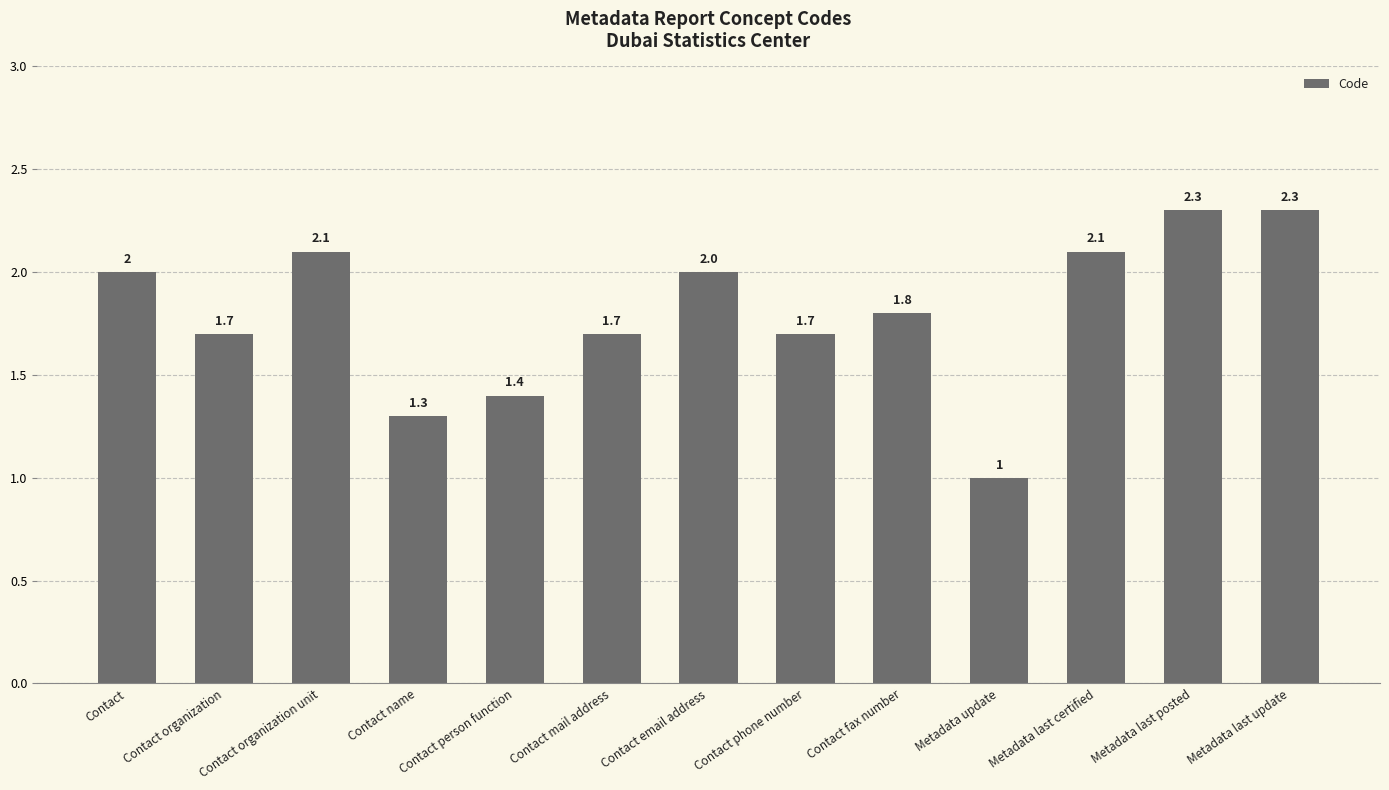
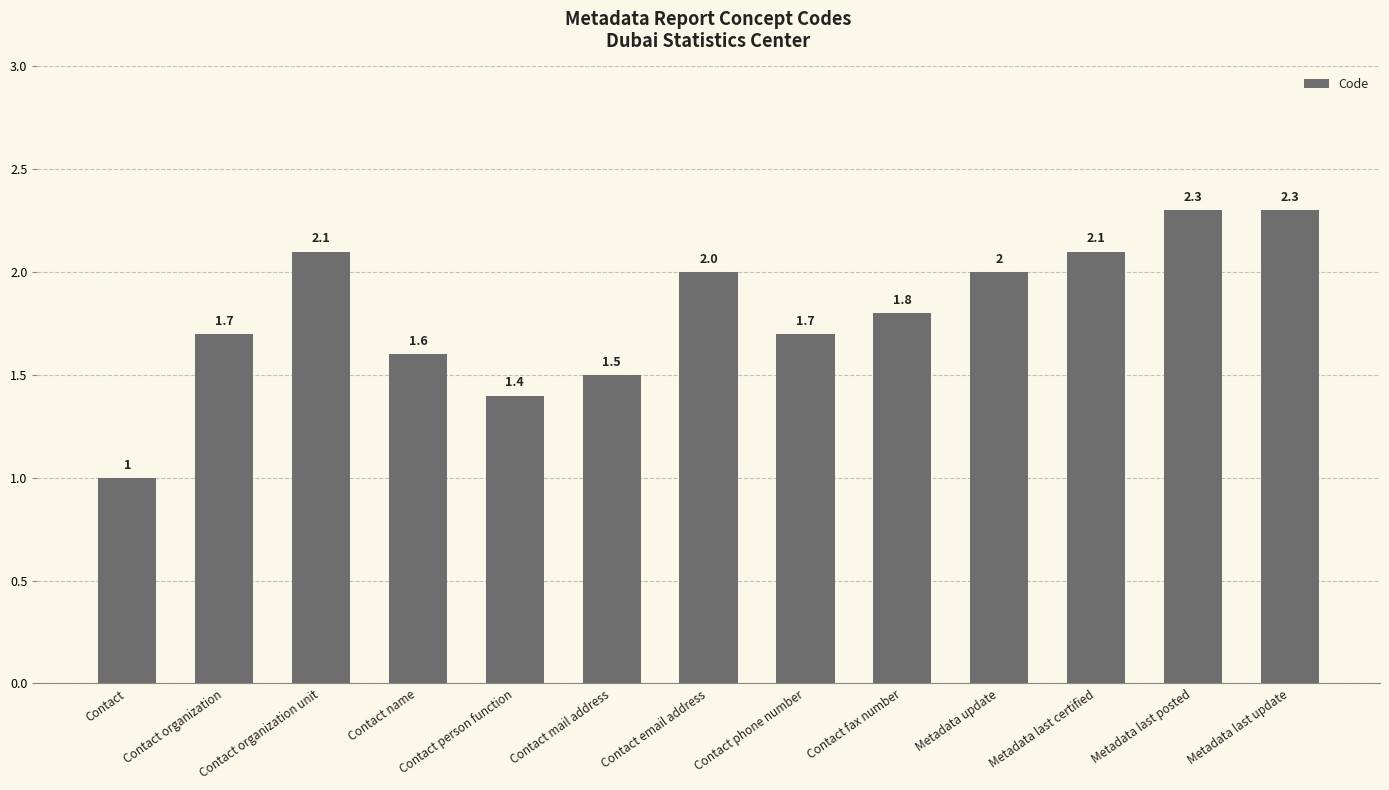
Contact: 2 -> 1
Contact name: 1.3 -> 1.6
Contact mail address: 1.7 -> 1.5
Metadata update: 1 -> 2
